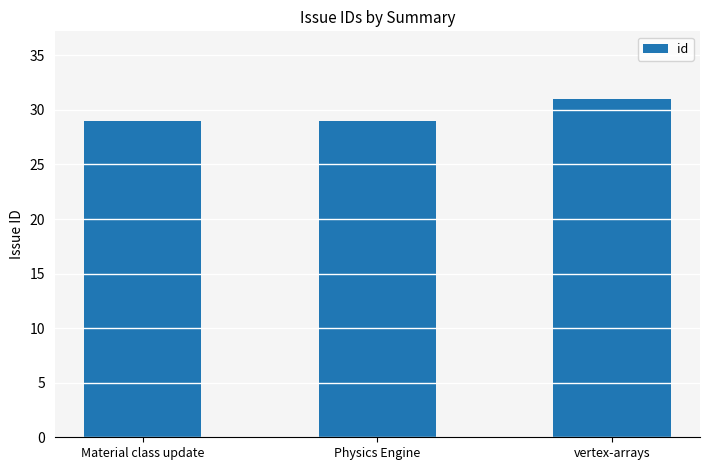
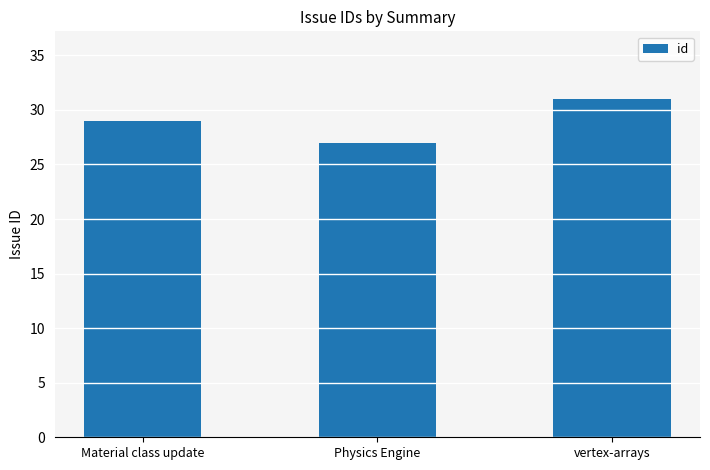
Physics Engine: 29 -> 27
